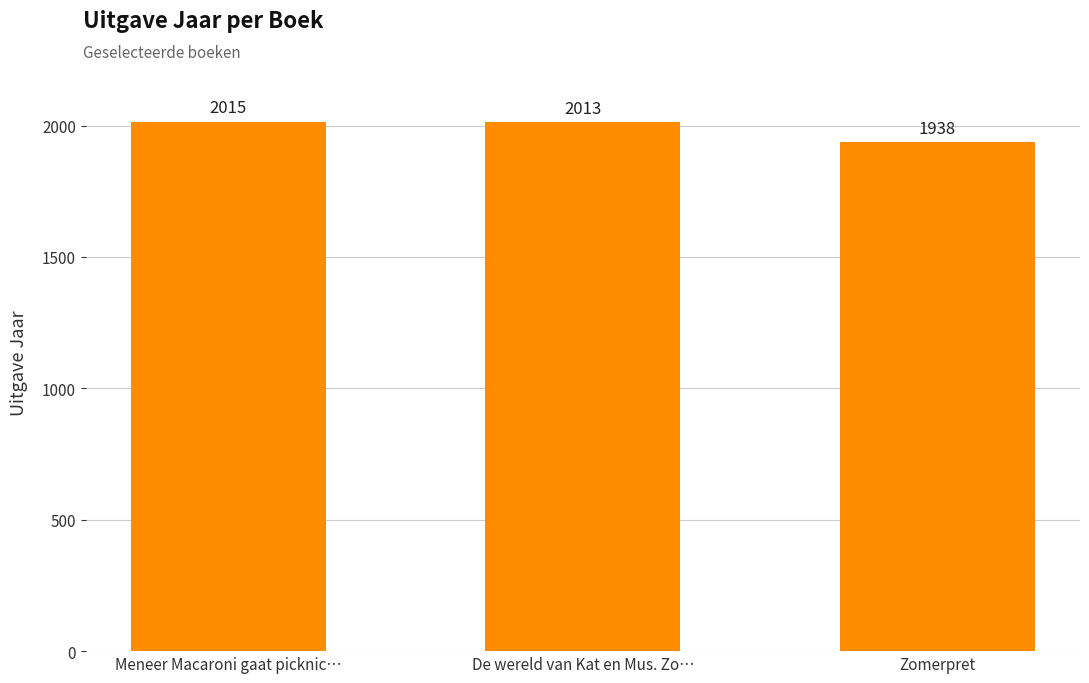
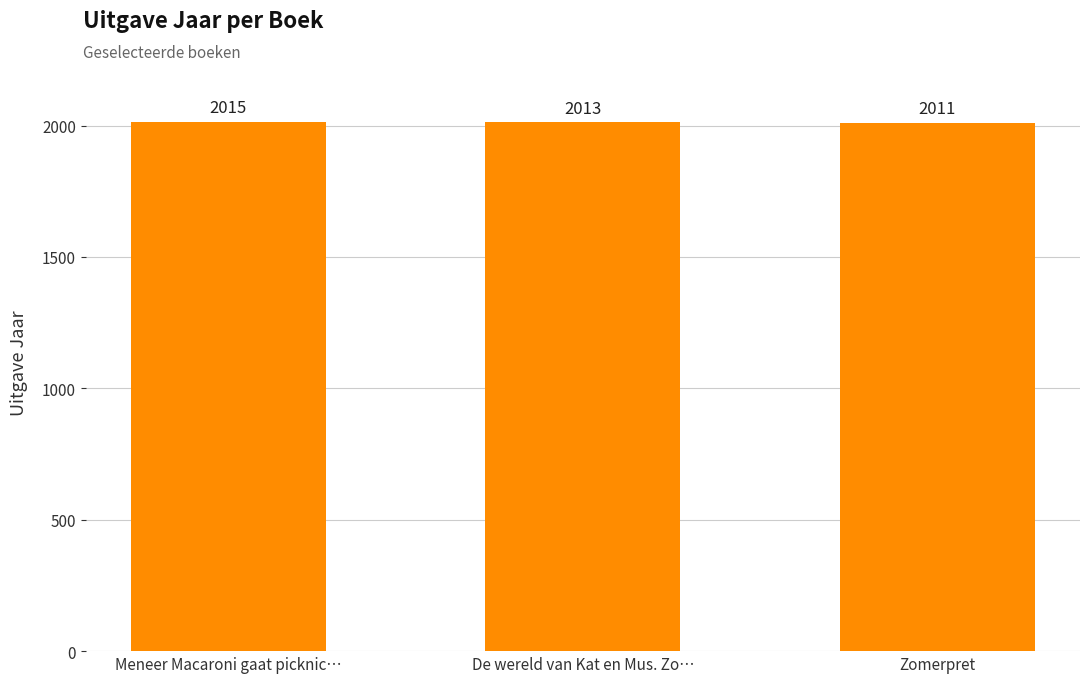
Zomerpret: 1938 -> 2011
